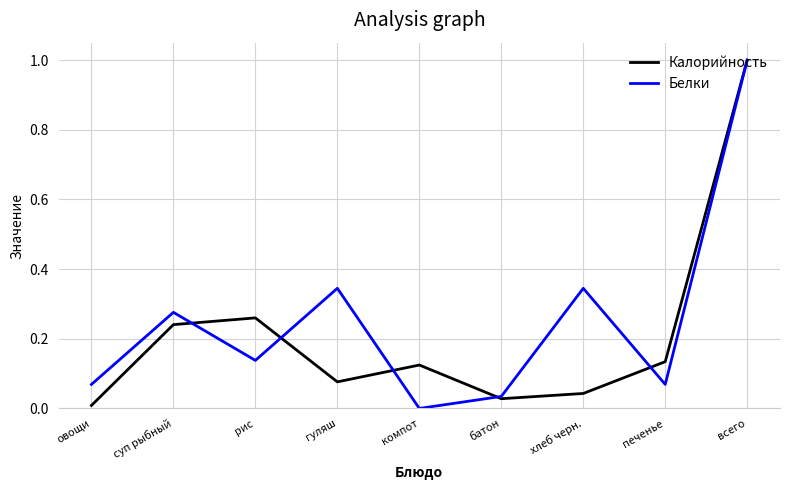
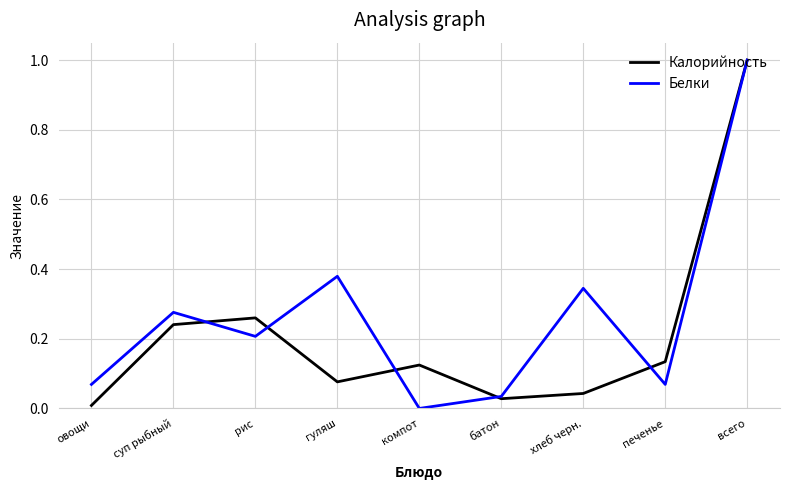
Белки, рис: 0.14 -> 0.21
Белки, гуляш: 0.34 -> 0.38
